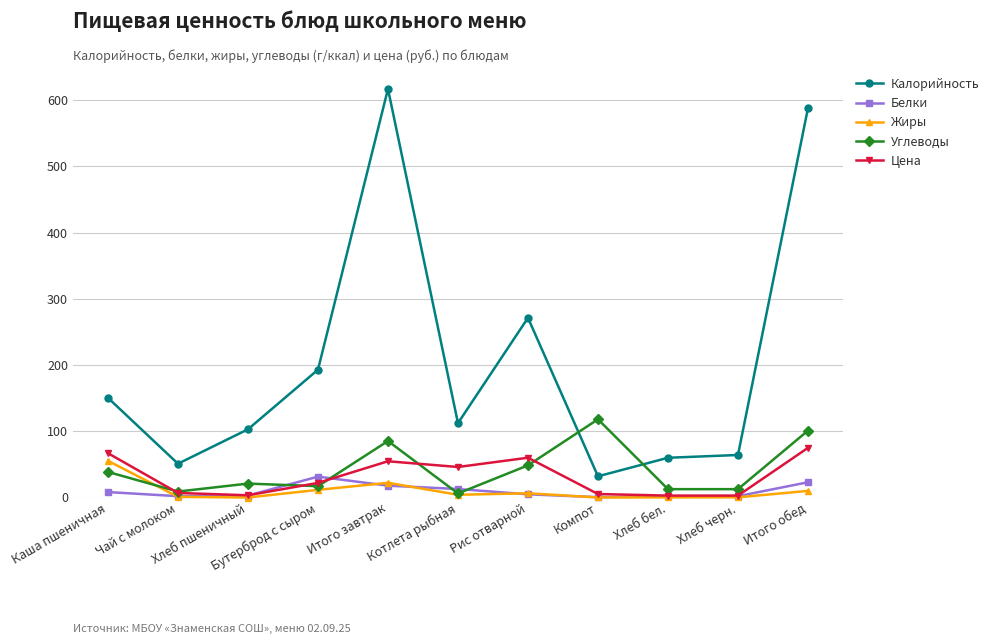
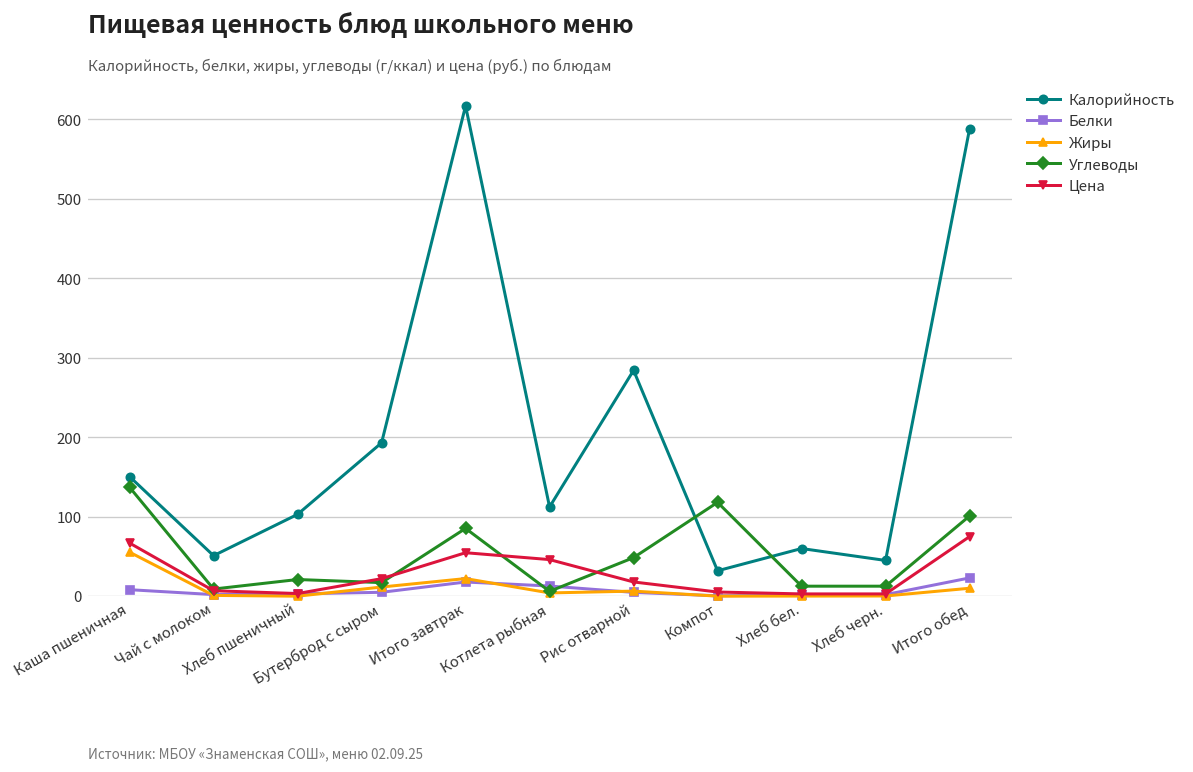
Углеводы, Каша пшеничная: 40 -> 140
Белки, Бутерброд с сыром: 30 -> 0
Калорийность, Рис отварной: 270 -> 280
Цена, Рис отварной: 60 -> 20
Калорийность, Хлеб черн.: 60 -> 50
